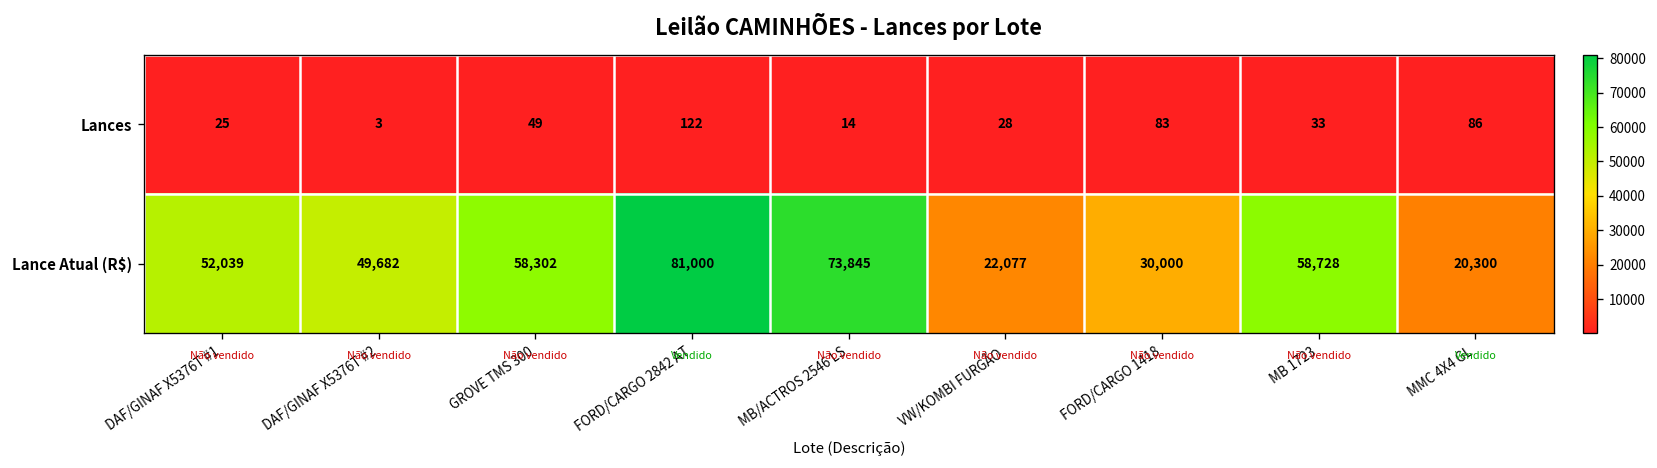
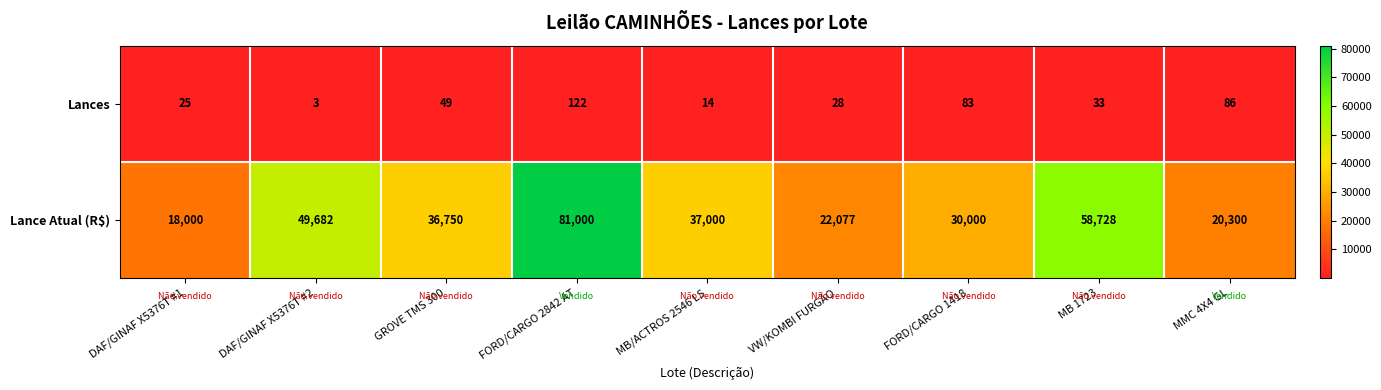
Lance Atual (R$), DAF/GINAF X5376T #1: 52,039 -> 18,000
Lance Atual (R$), GROVE TMS 300: 58,302 -> 36,750
Lance Atual (R$), MB/ACTROS 2546 LS: 73,845 -> 37,000
